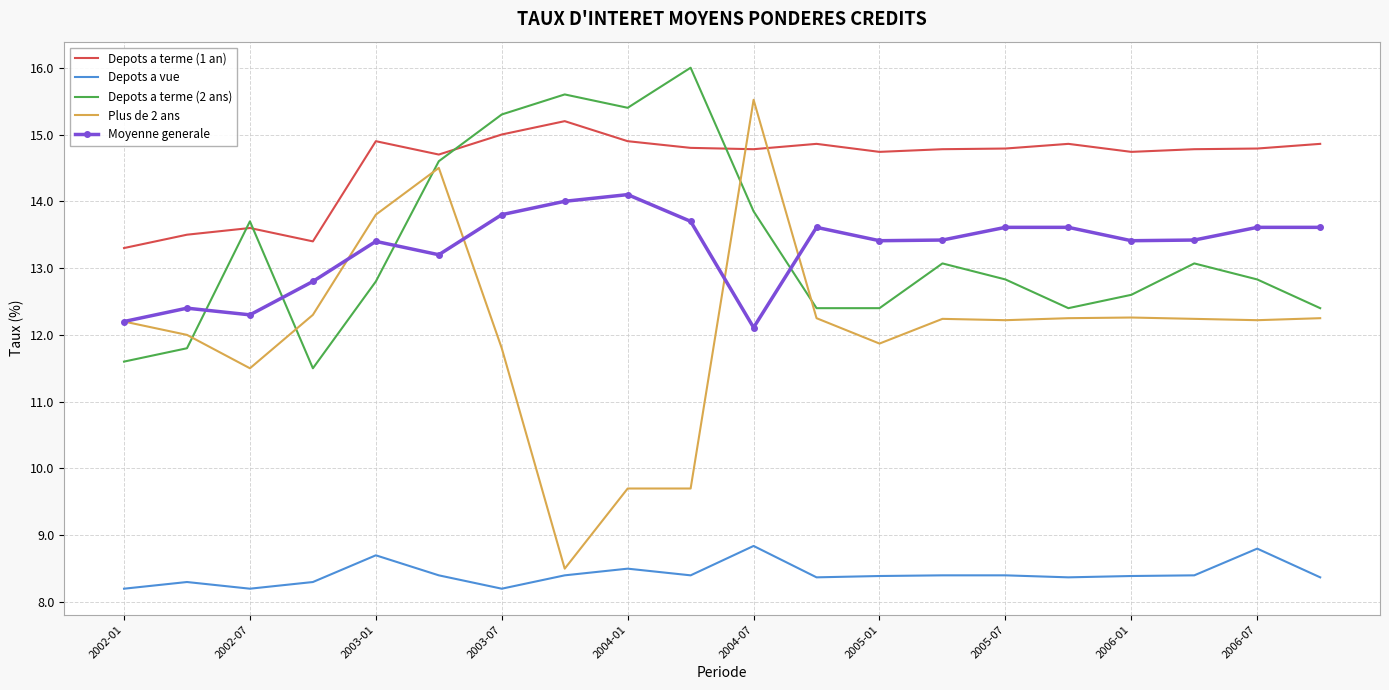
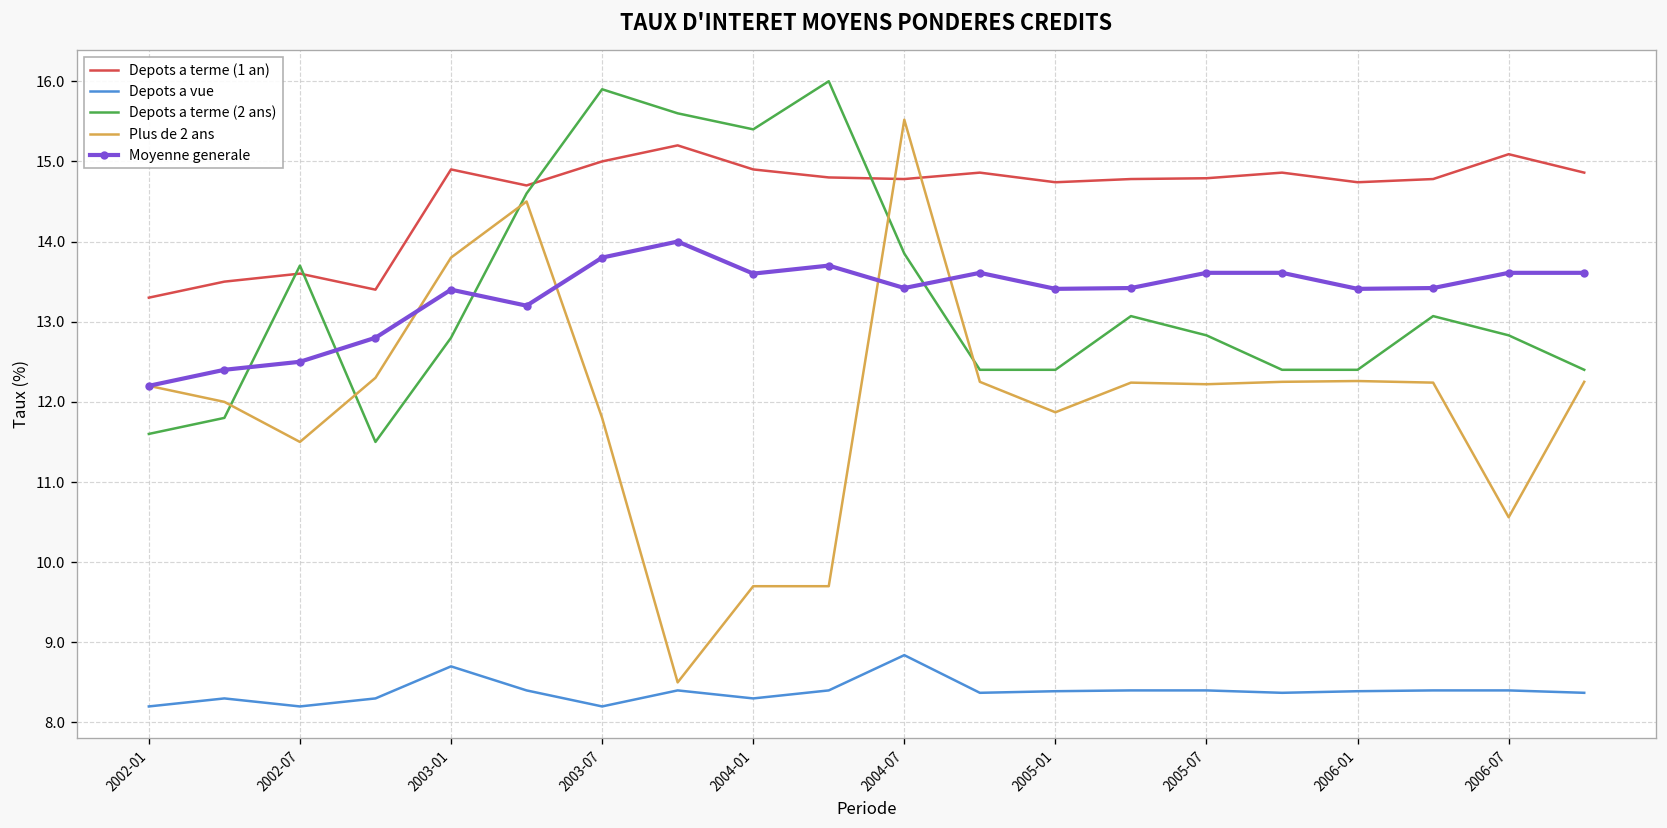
Moyenne generale, 2002-07: 12.3 -> 12.5
Depots a terme (2 ans), 2003-07: 15.3 -> 15.9
Depots a vue, 2004-01: 8.5 -> 8.3
Moyenne generale, 2004-01: 14.1 -> 13.6
Moyenne generale, 2004-07: 12.1 -> 13.4
Depots a terme (2 ans), 2006-01: 12.6 -> 12.4
Depots a terme (1 an), 2006-07: 14.8 -> 15.1
Depots a vue, 2006-07: 8.8 -> 8.4
Plus de 2 ans, 2006-07: 12.2 -> 10.6
